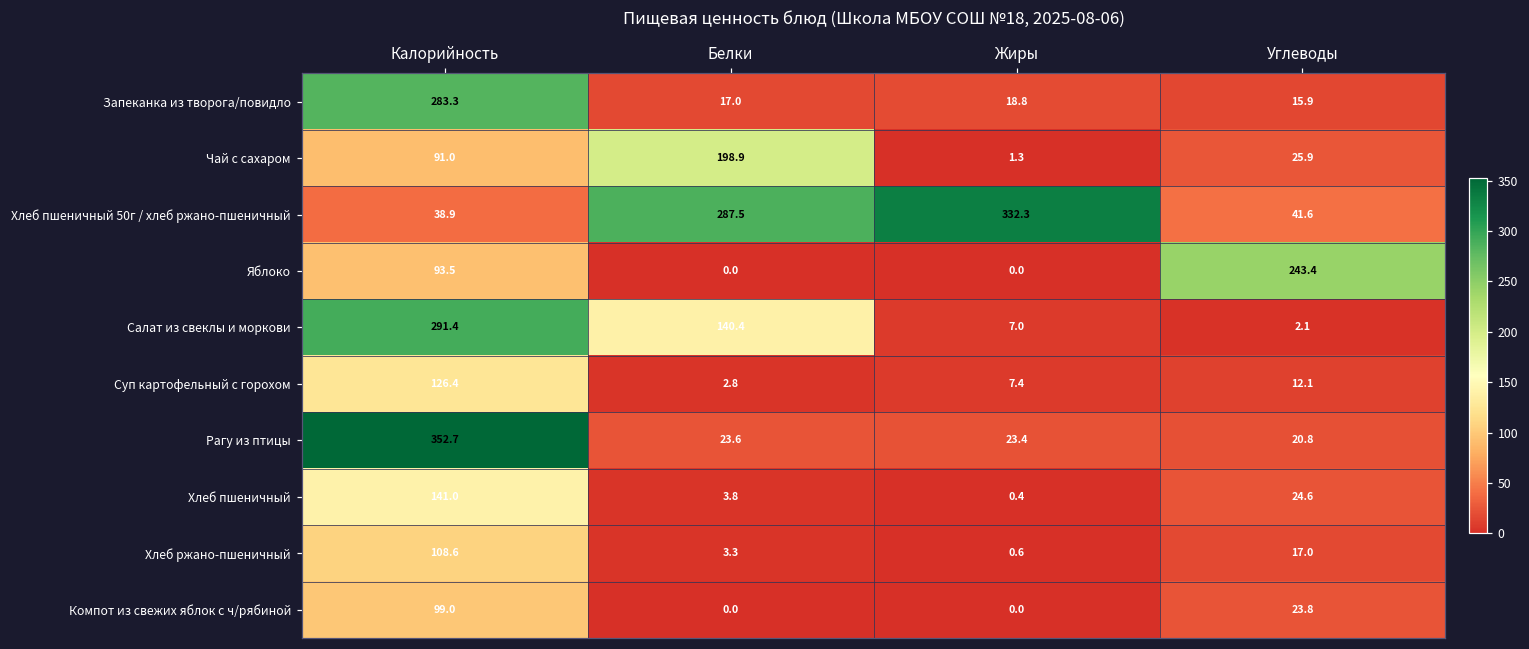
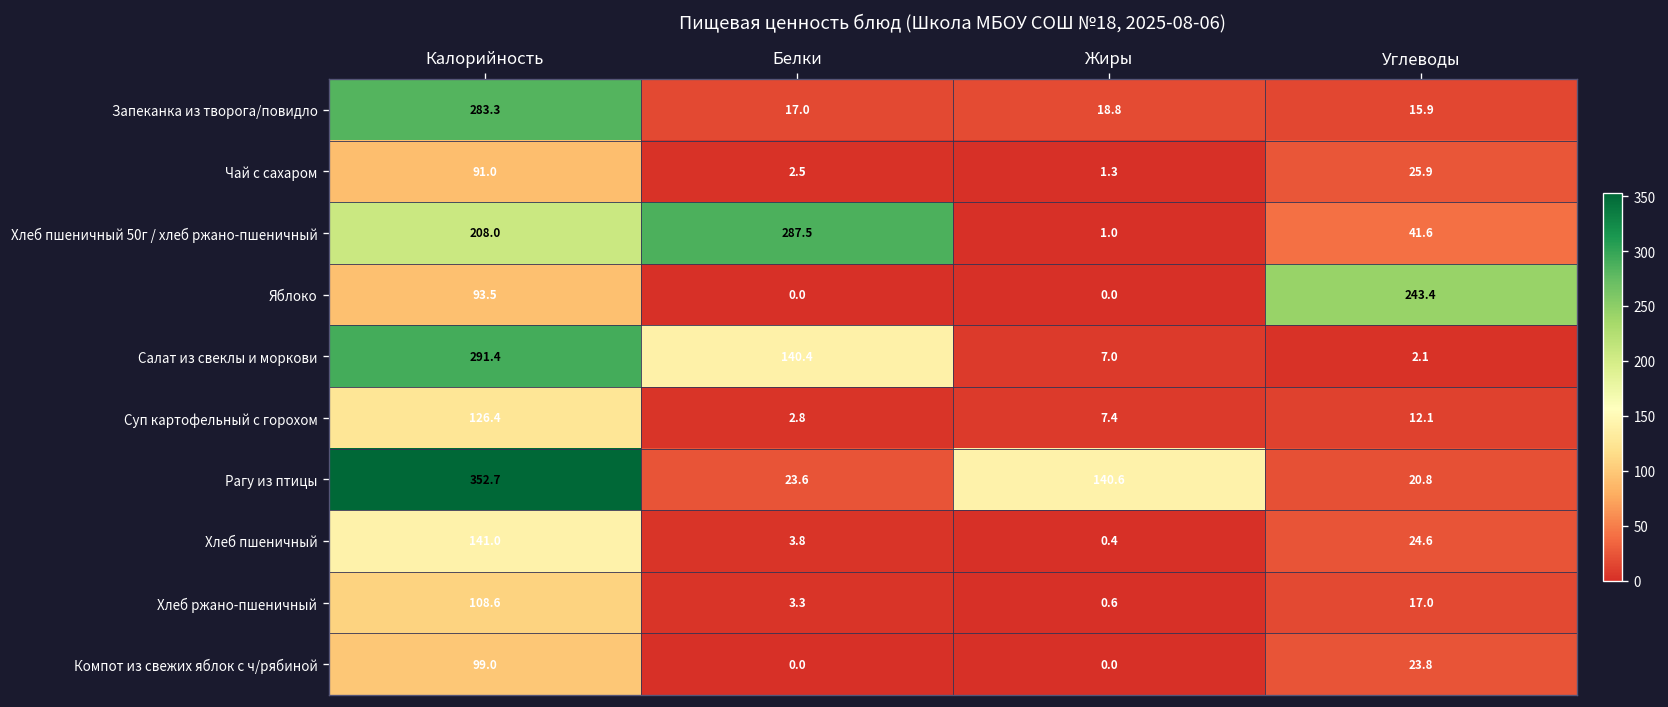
Чай с сахаром, Белки: 198.9 -> 2.5
Хлеб пшеничный 50г / хлеб ржано-пшеничный, Калорийность: 38.9 -> 208.0
Хлеб пшеничный 50г / хлеб ржано-пшеничный, Жиры: 332.3 -> 1.0
Рагу из птицы, Жиры: 23.4 -> 140.6
